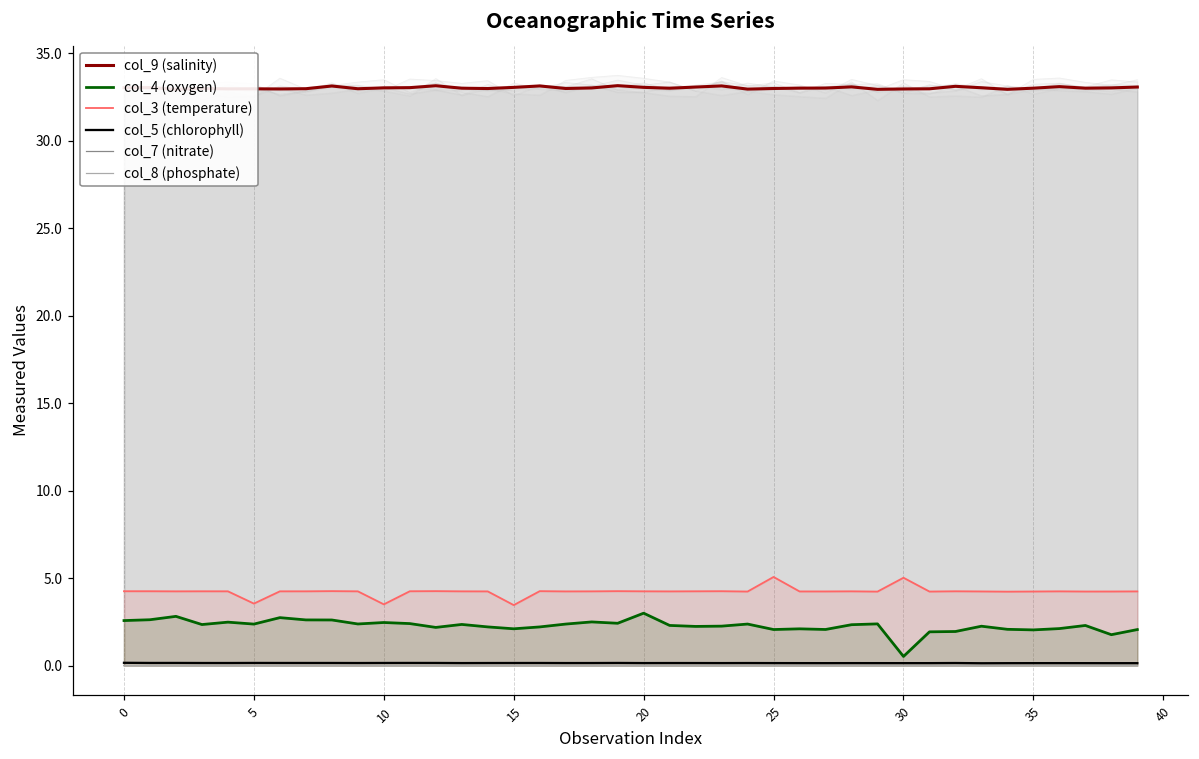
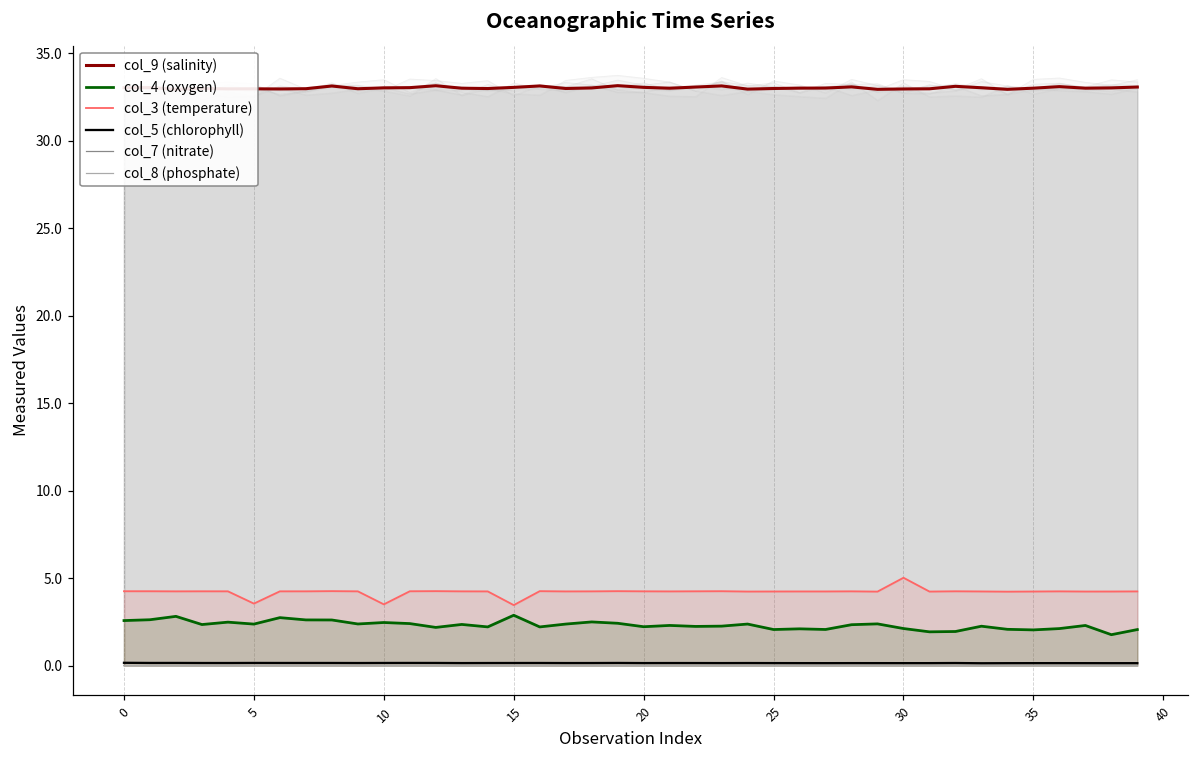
col_4 (oxygen), 15: 2.1 -> 2.9
col_4 (oxygen), 20: 3.0 -> 2.2
col_3 (temperature), 25: 5.1 -> 4.2
col_4 (oxygen), 30: 0.5 -> 2.1
